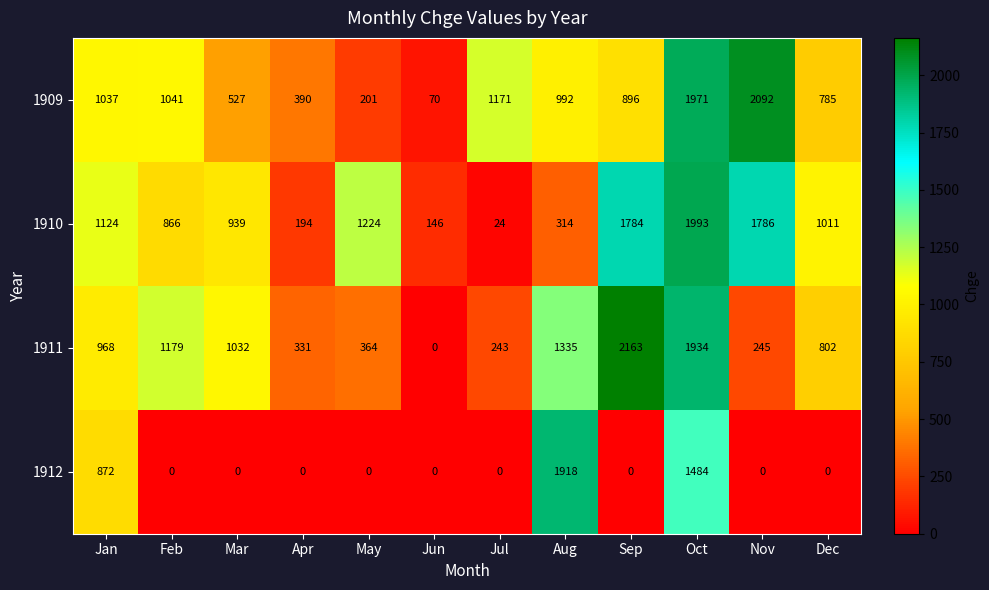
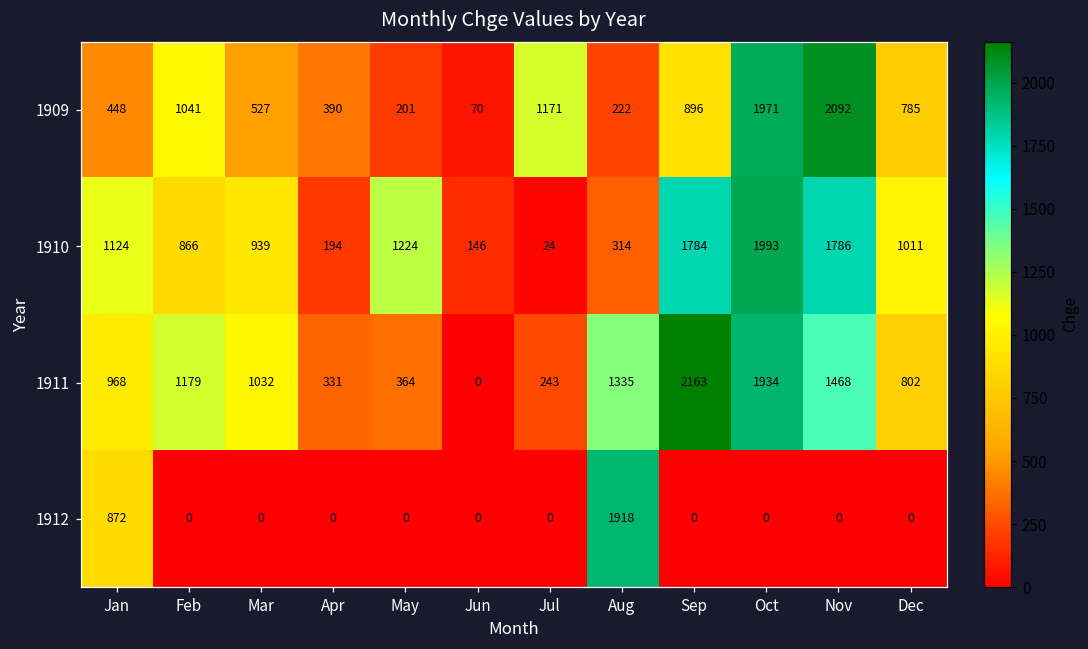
1909, Jan: 1037 -> 448
1909, Aug: 992 -> 222
1911, Nov: 245 -> 1468
1912, Oct: 1484 -> 0
